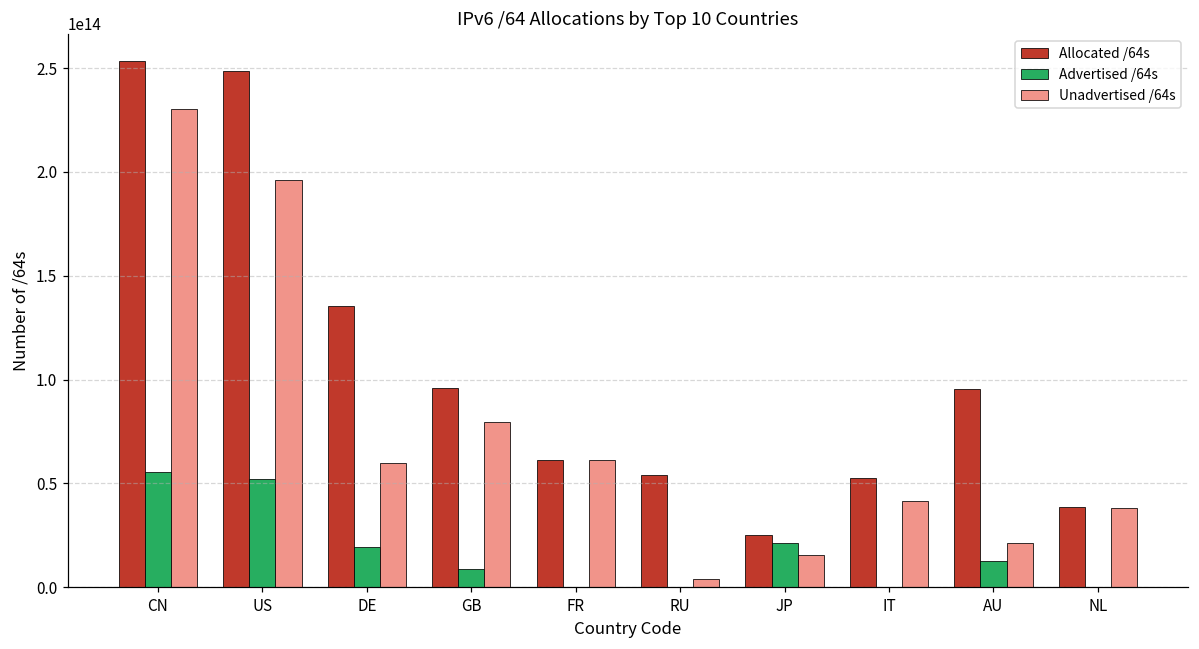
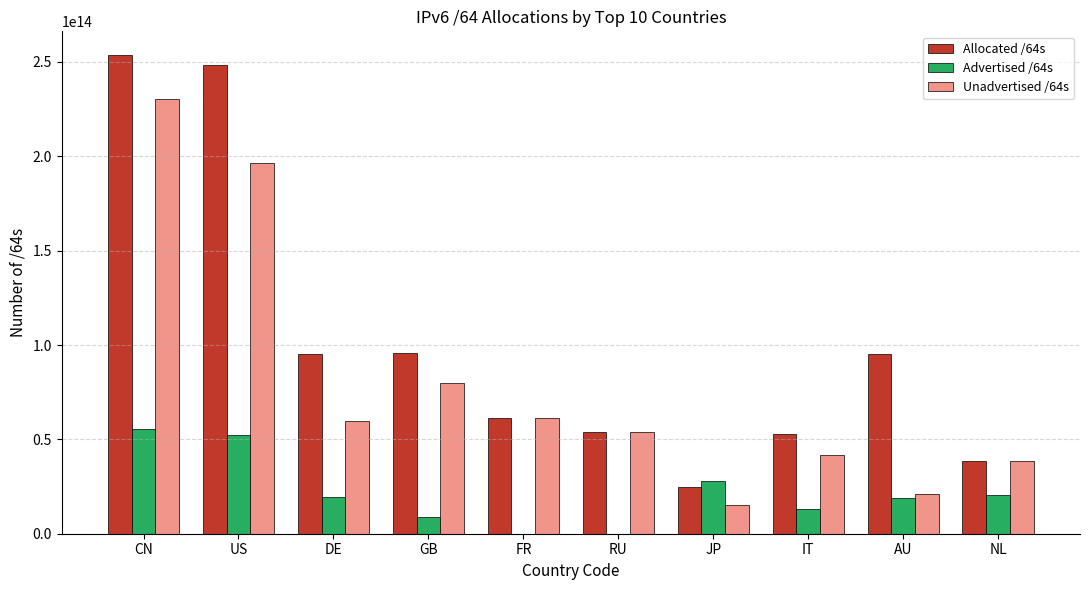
Allocated /64s, DE: 136000000000000 -> 95000000000000
Unadvertised /64s, RU: 4000000000000 -> 54000000000000
Advertised /64s, JP: 21000000000000 -> 28000000000000
Advertised /64s, IT: 0 -> 13000000000000
Advertised /64s, AU: 13000000000000 -> 19000000000000
Advertised /64s, NL: 0 -> 20000000000000
